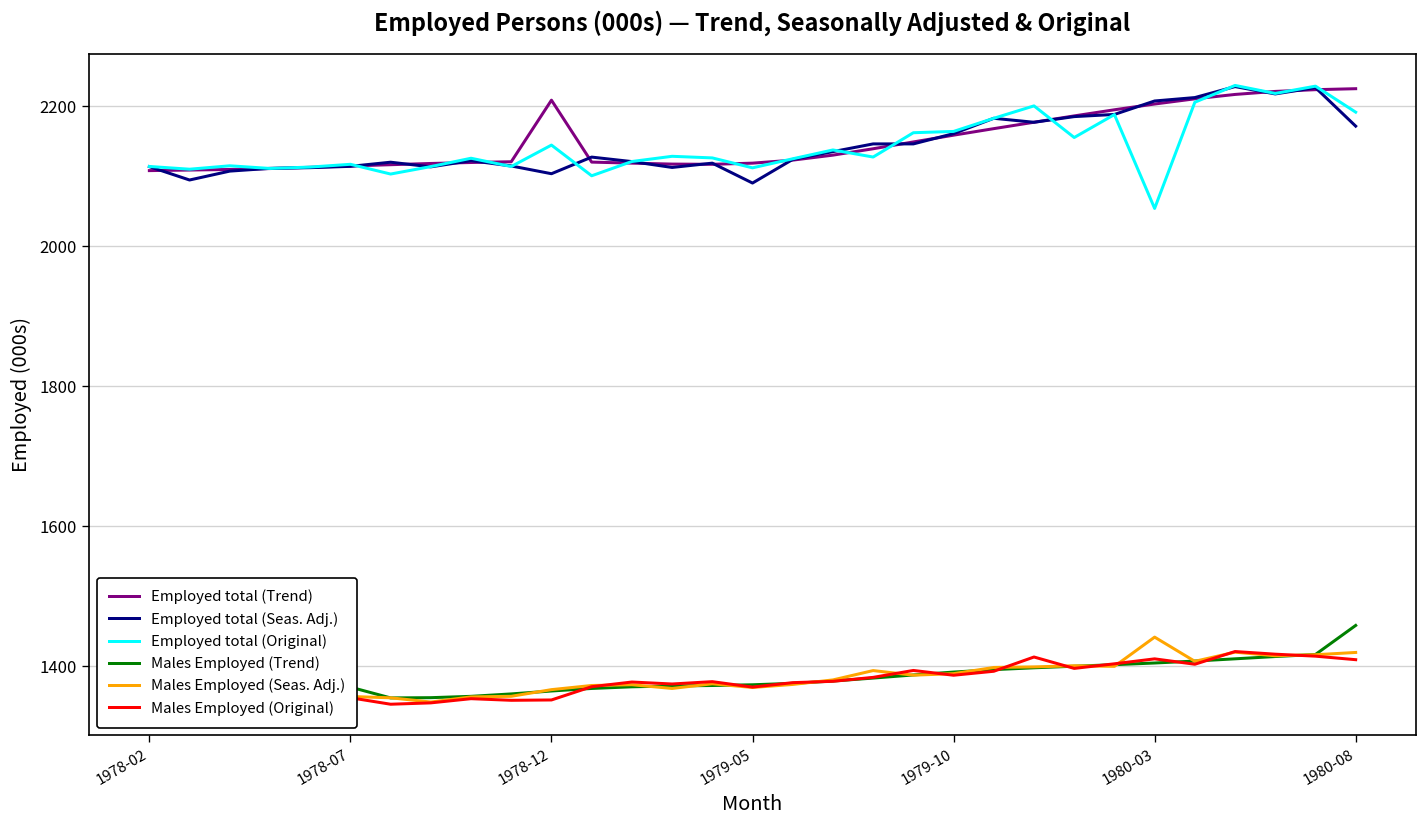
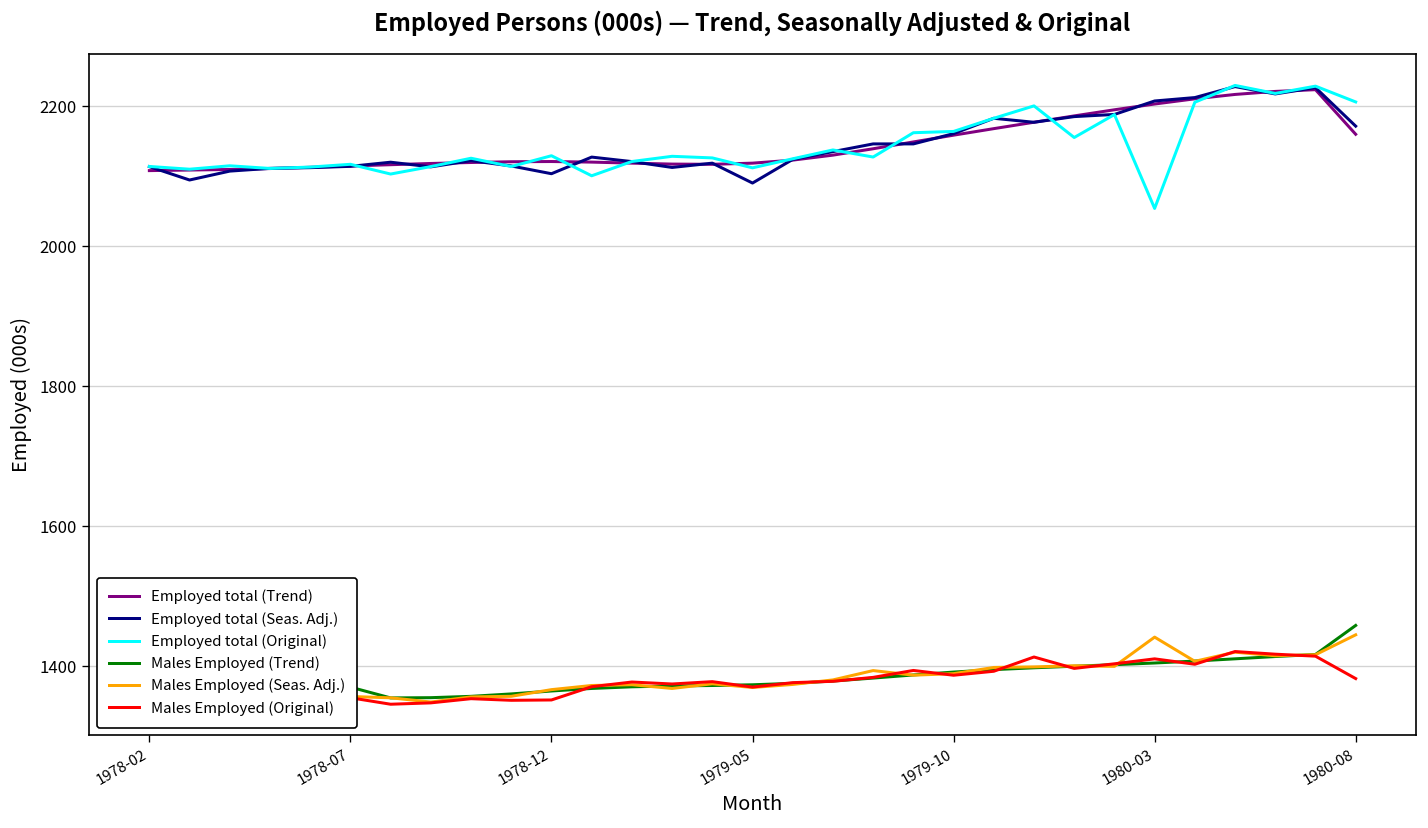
Employed total (Trend), 1978-12: 2210 -> 2120
Employed total (Original), 1978-12: 2140 -> 2130
Employed total (Trend), 1980-08: 2230 -> 2160
Employed total (Original), 1980-08: 2190 -> 2210
Males Employed (Seas. Adj.), 1980-08: 1420 -> 1440
Males Employed (Original), 1980-08: 1410 -> 1380
